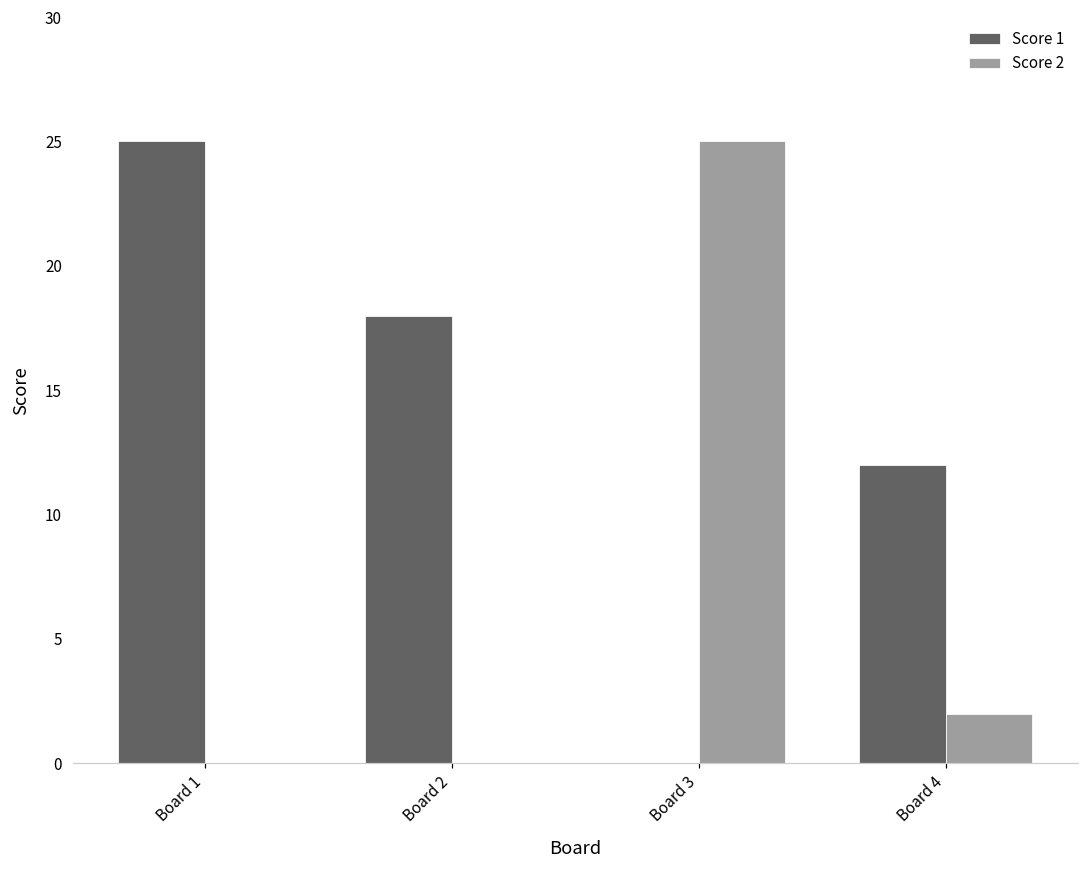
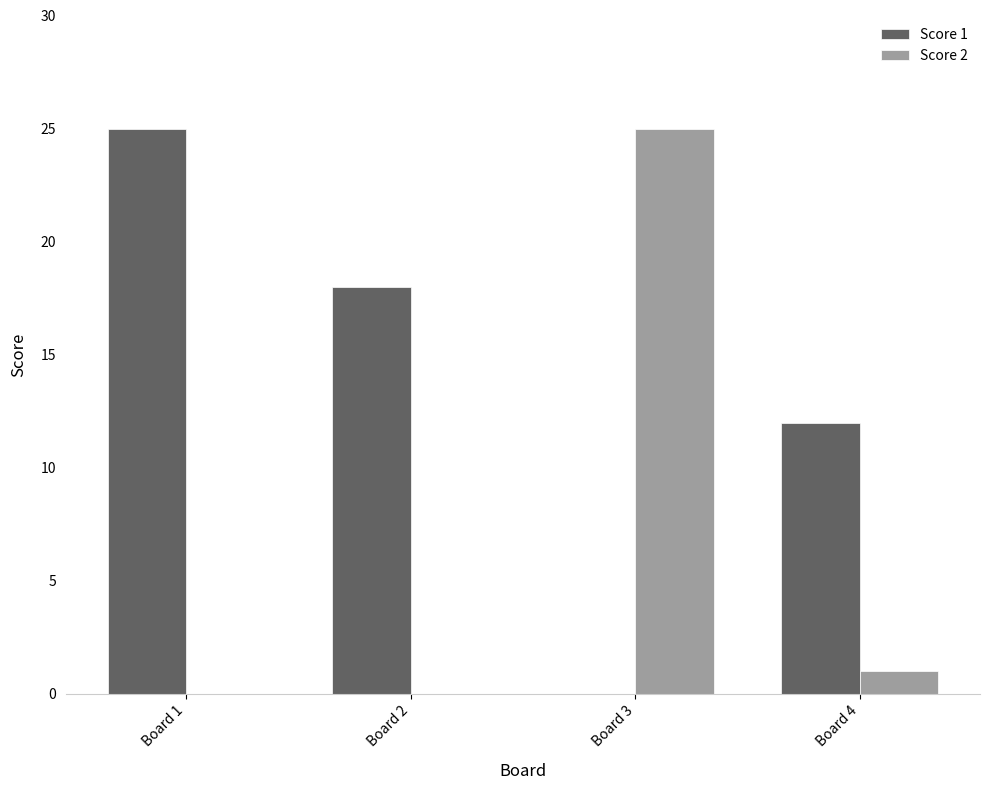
Score 2, Board 4: 2 -> 1
